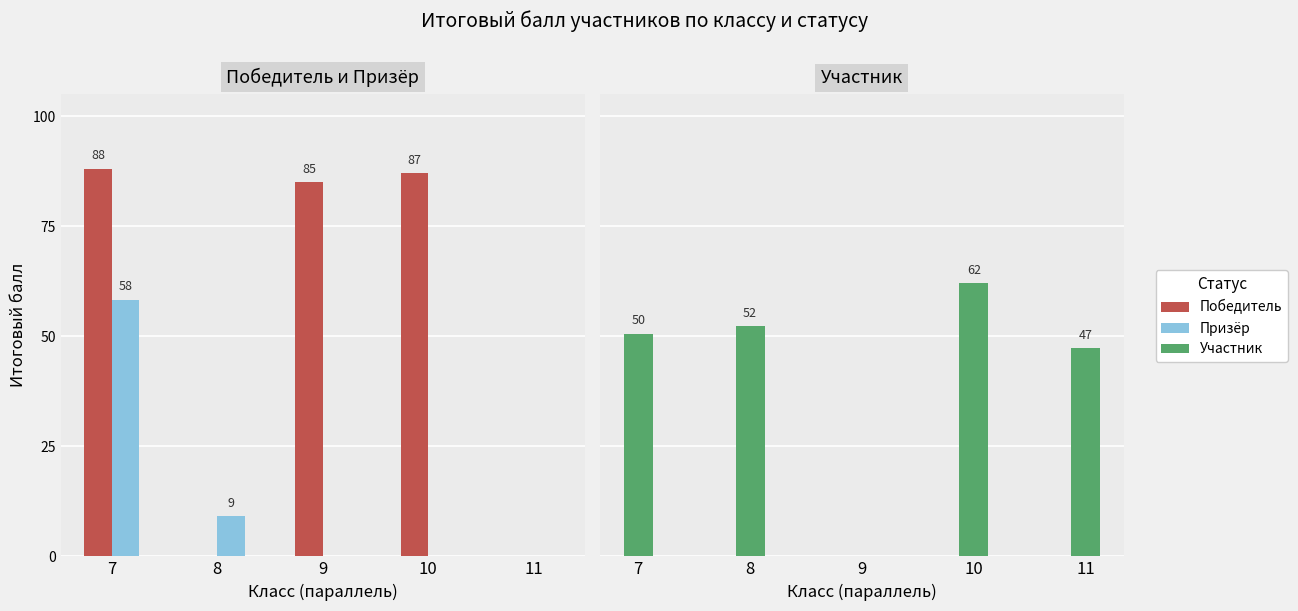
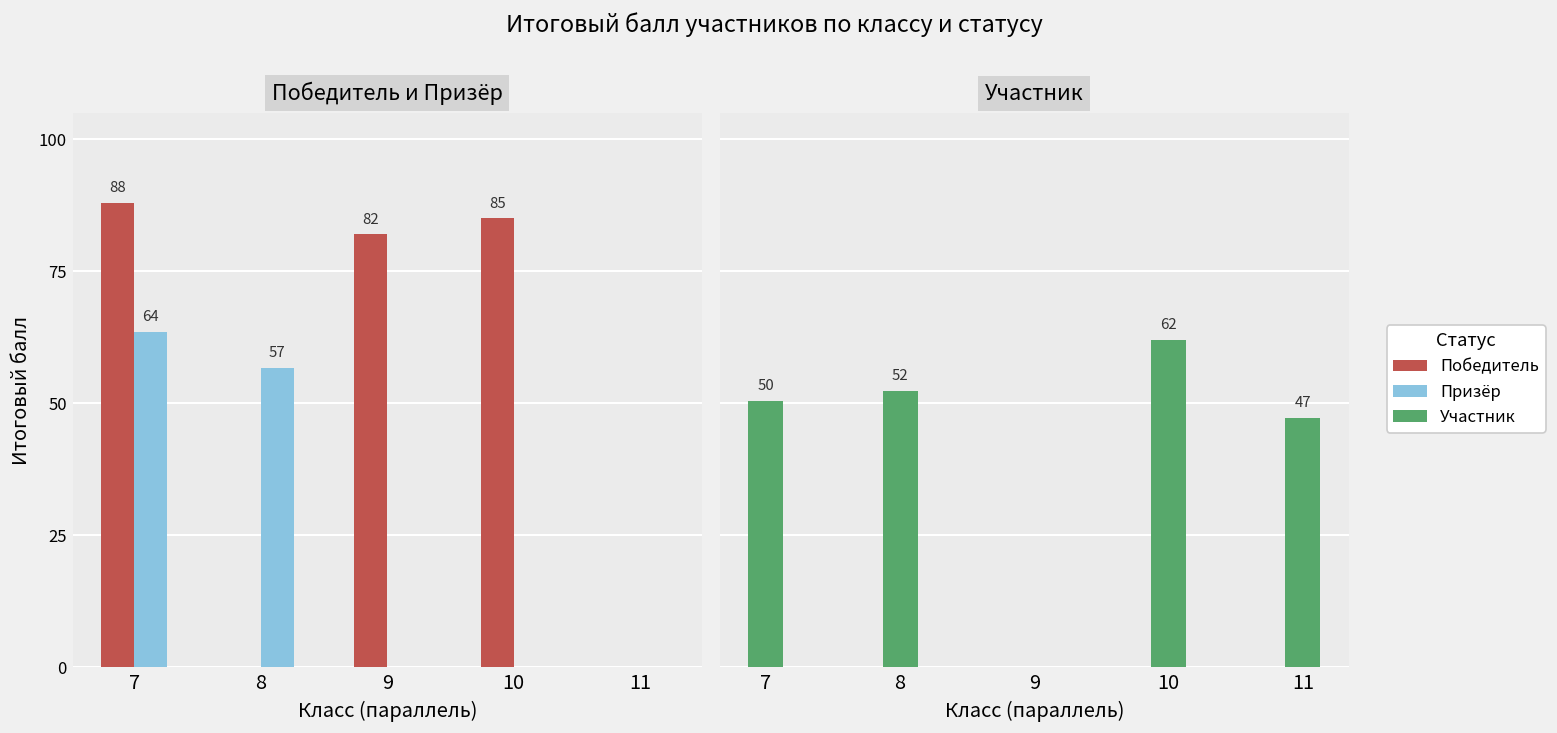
Победитель и Призёр, Призёр, 7: 58 -> 64
Победитель и Призёр, Призёр, 8: 9 -> 57
Победитель и Призёр, Победитель, 9: 85 -> 82
Победитель и Призёр, Победитель, 10: 87 -> 85
